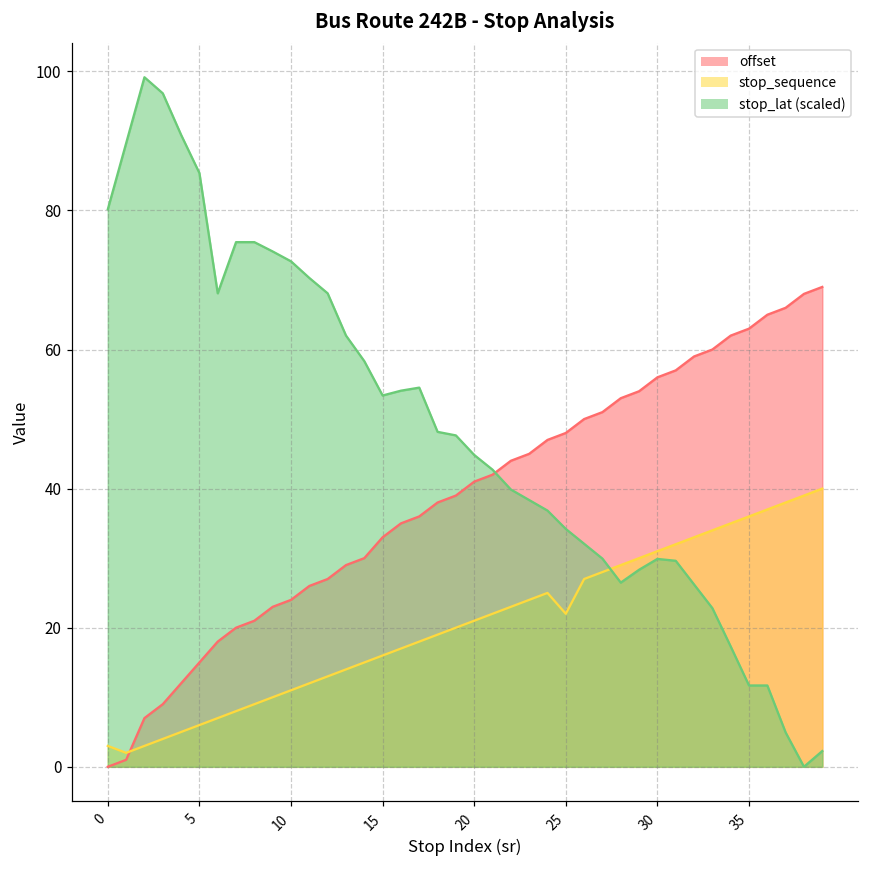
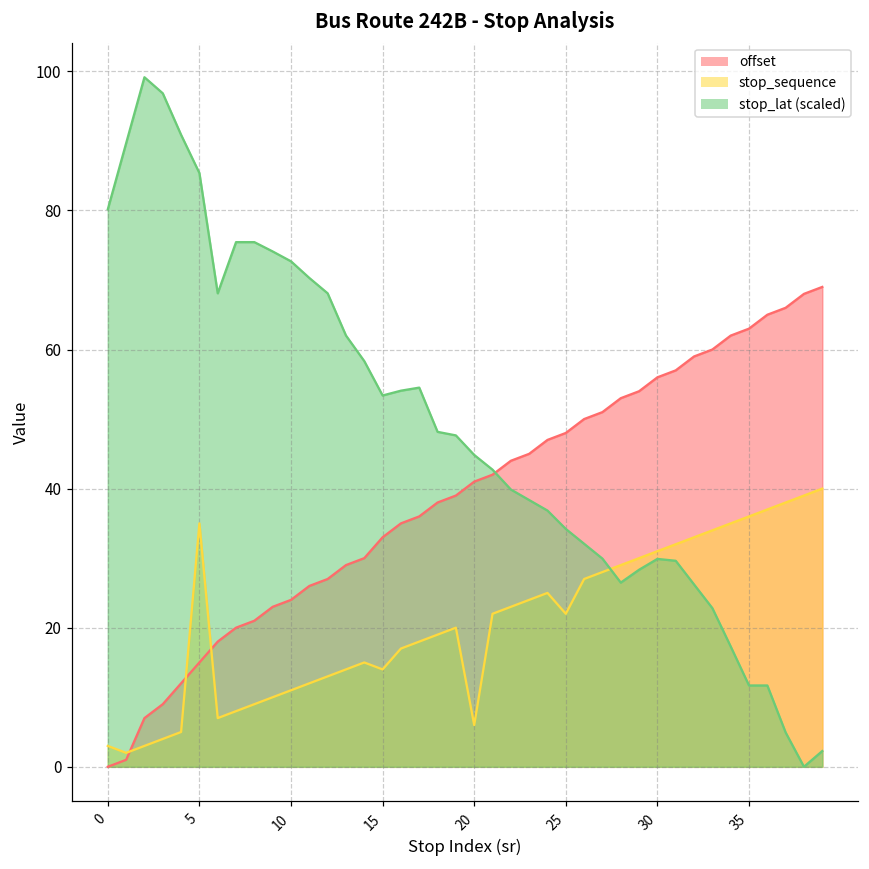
stop_sequence, 5: 6 -> 35
stop_sequence, 15: 16 -> 14
stop_sequence, 20: 21 -> 6
